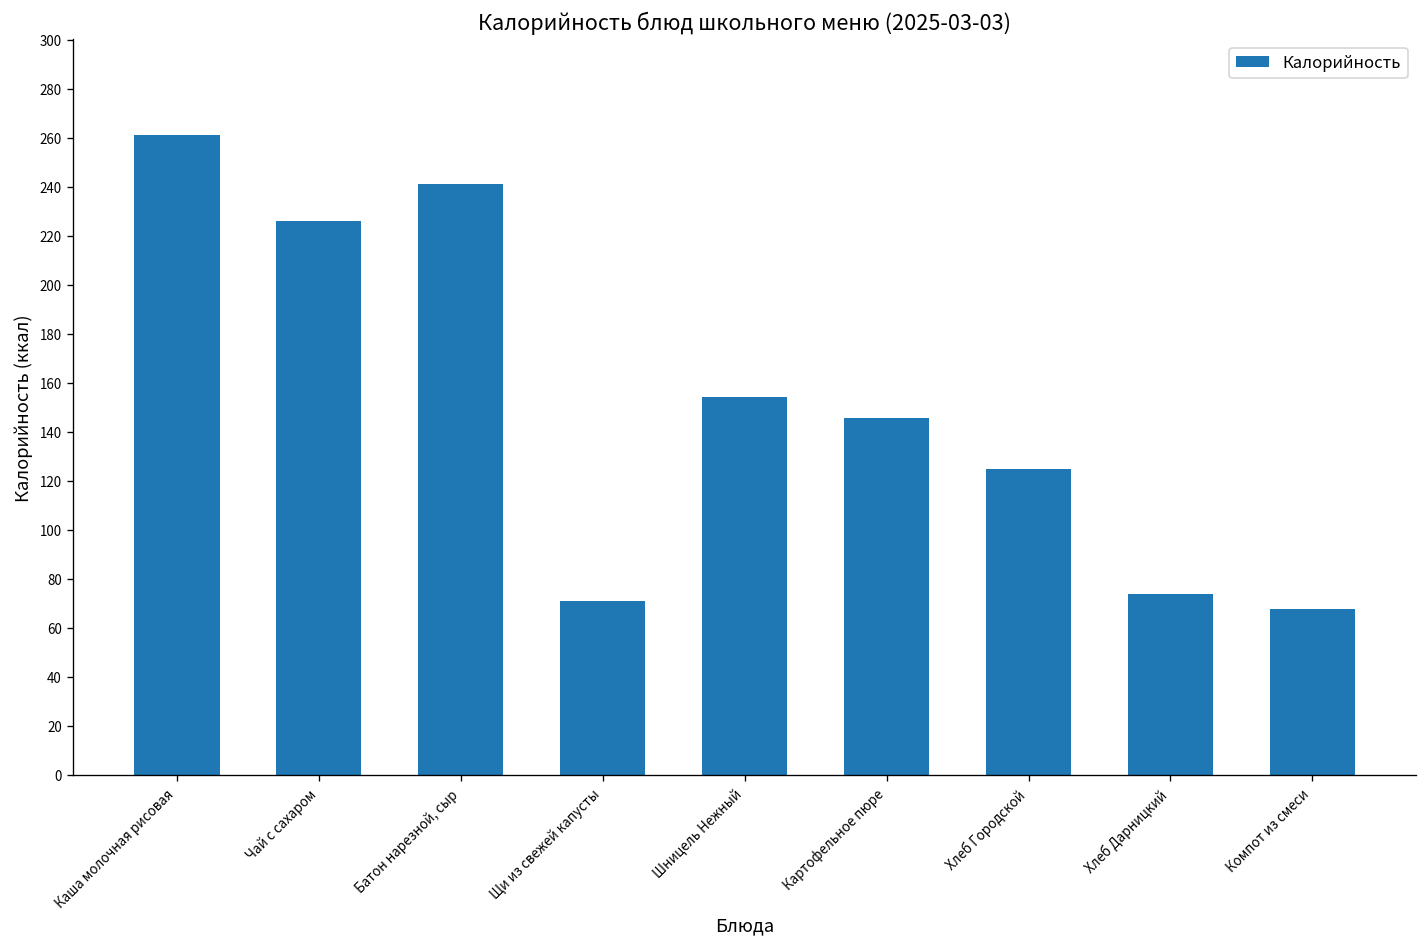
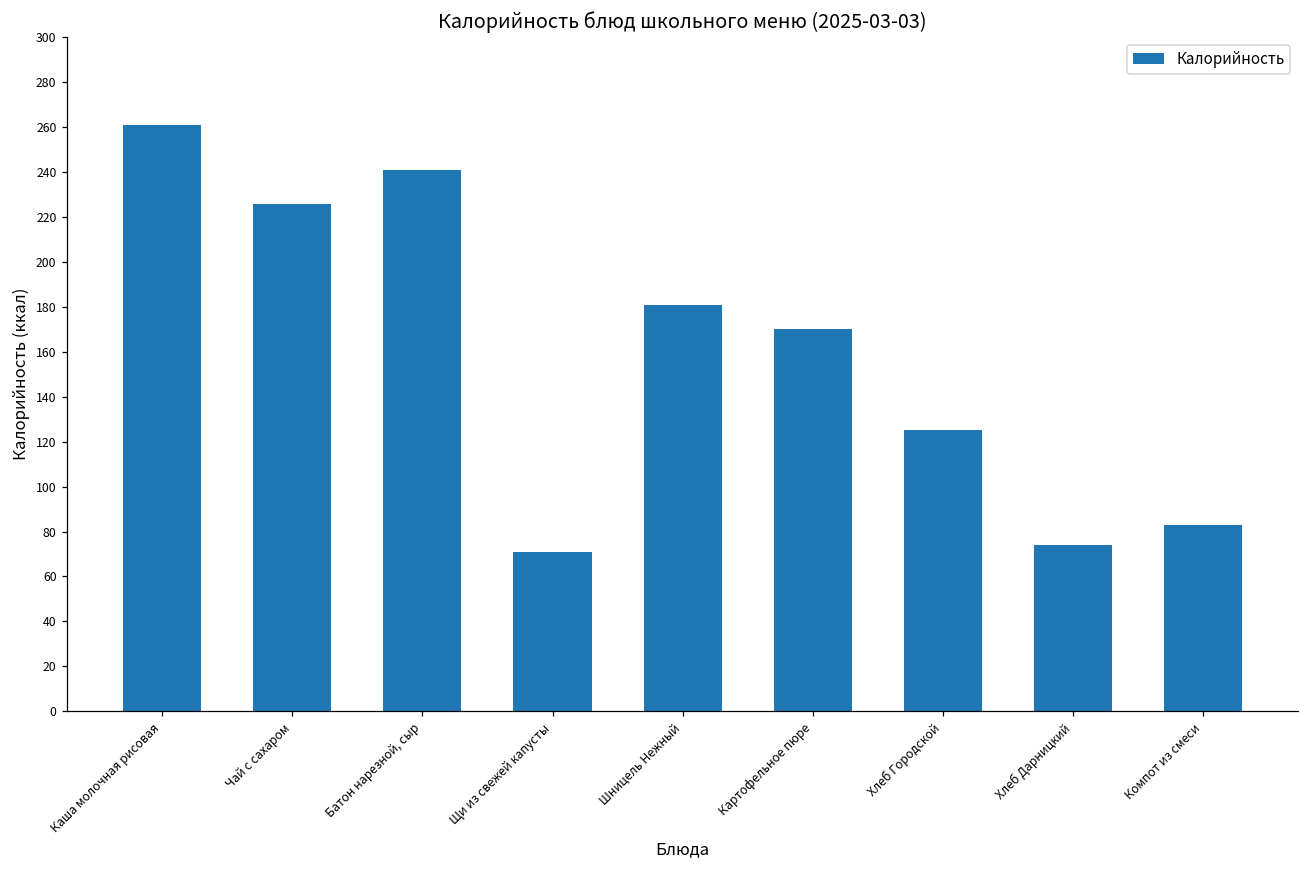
Шницель Нежный: 154 -> 181
Картофельное пюре: 146 -> 170
Компот из смеси: 68 -> 83
